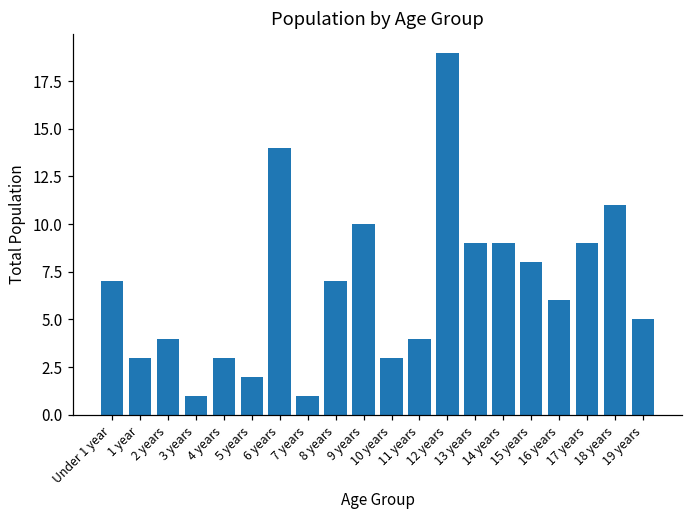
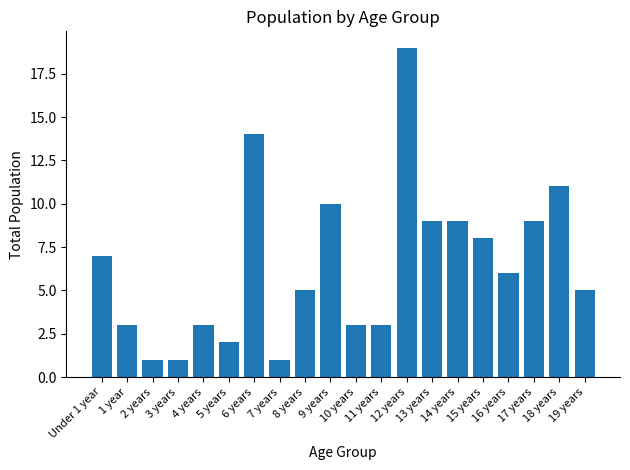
2 years: 4 -> 1
8 years: 7 -> 5
11 years: 4 -> 3
